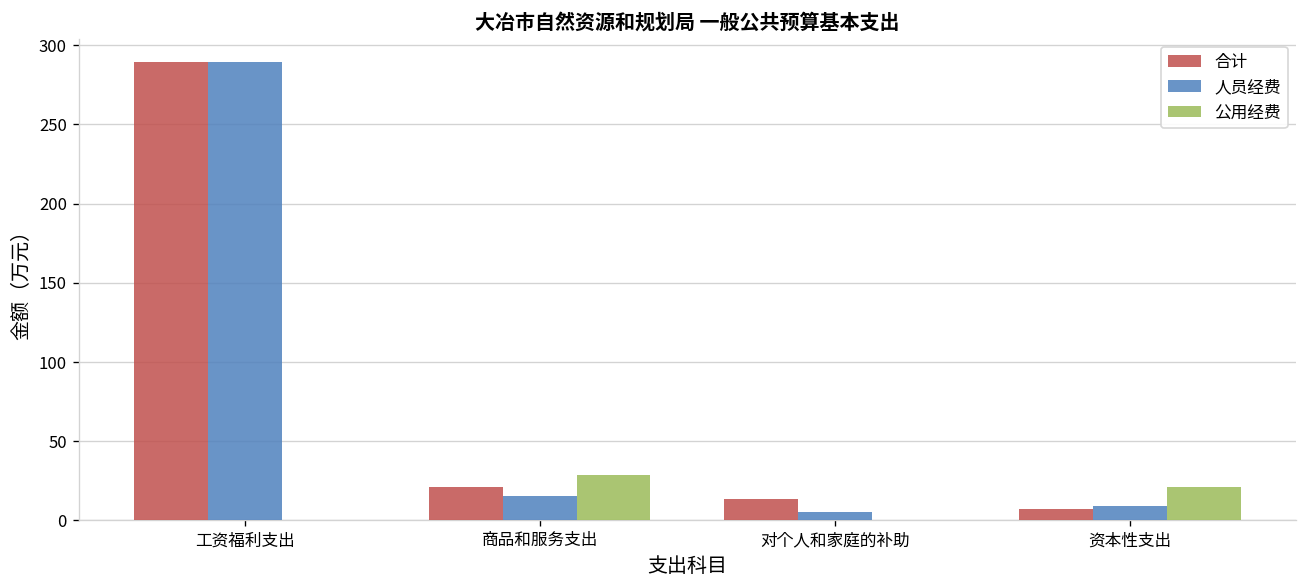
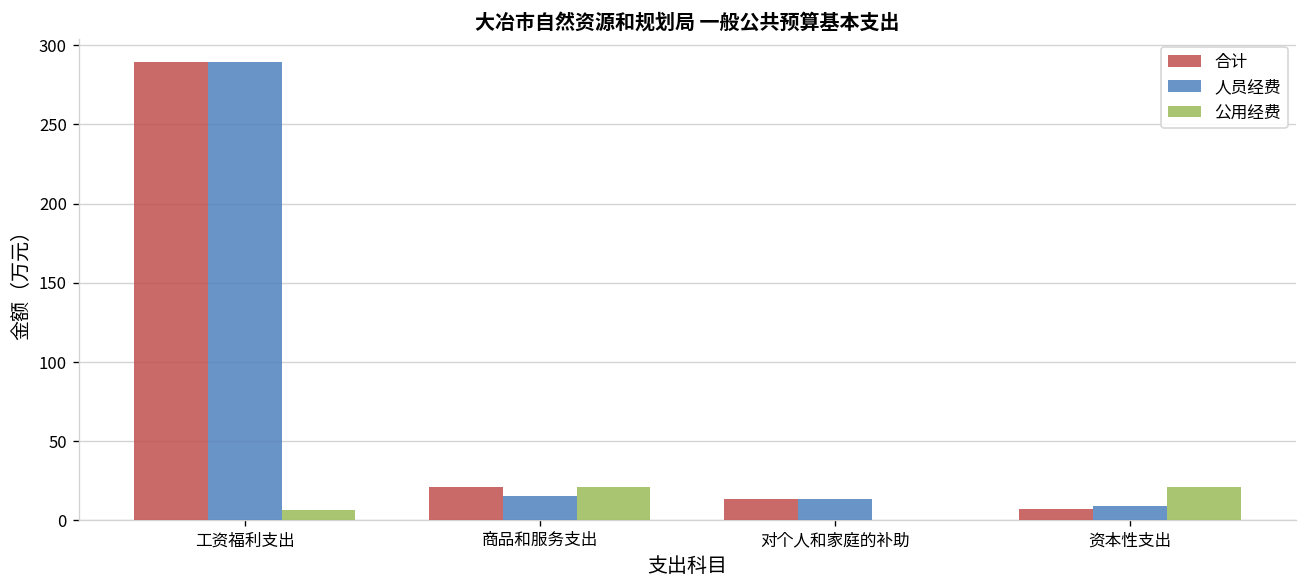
公用经费, 工资福利支出: 0 -> 7
公用经费, 商品和服务支出: 29 -> 21
人员经费, 对个人和家庭的补助: 6 -> 13
